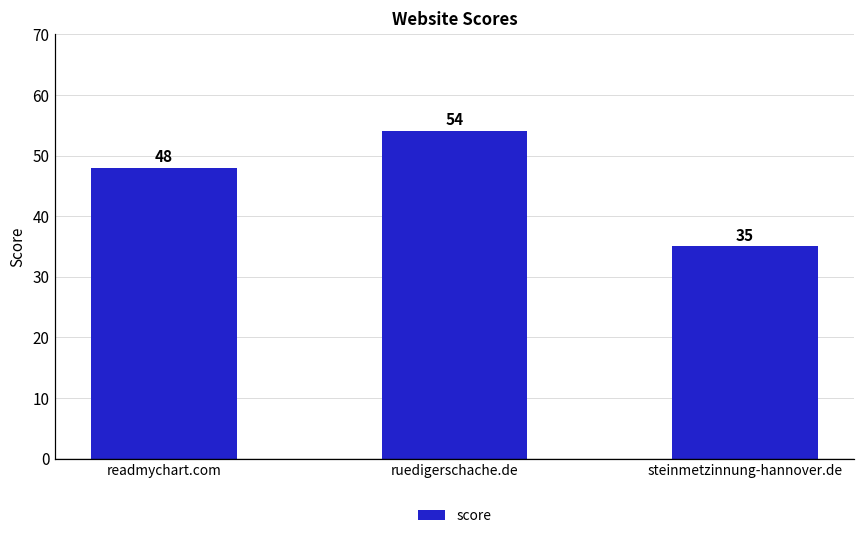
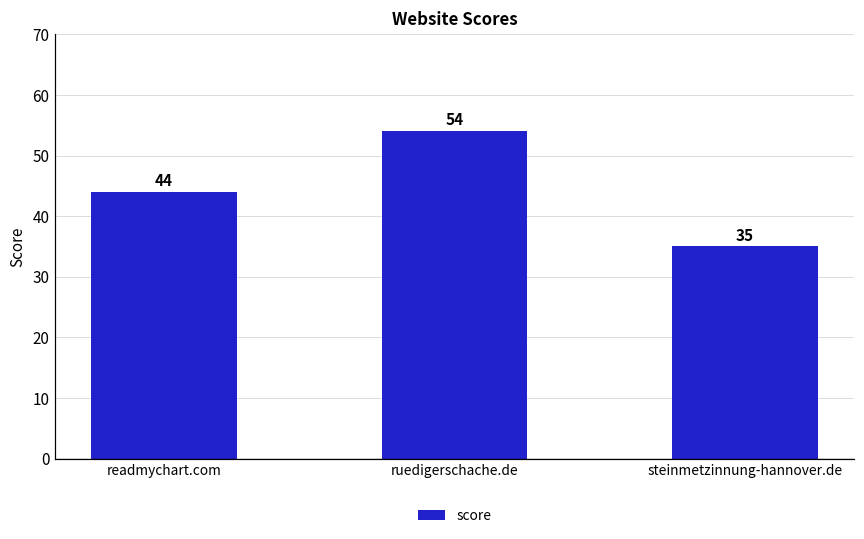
readmychart.com: 48 -> 44
